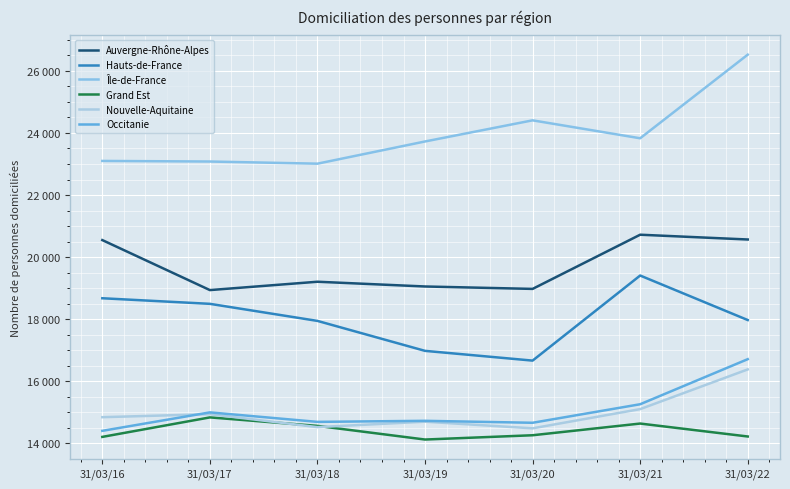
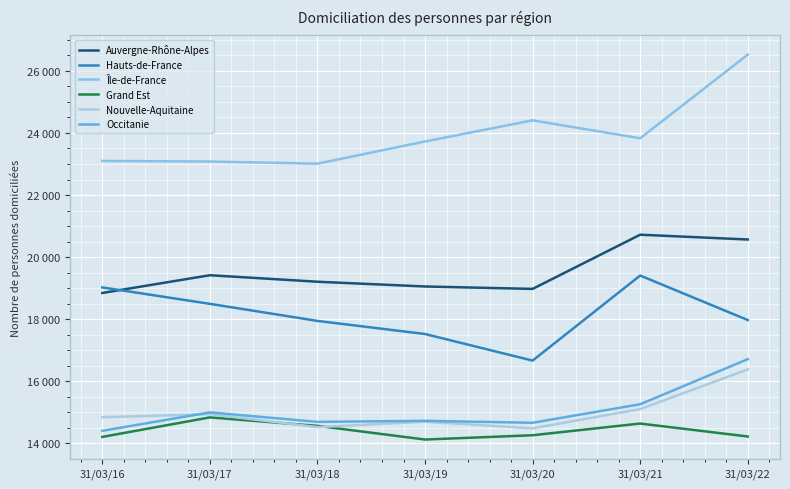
Auvergne-Rhône-Alpes, 31/03/16: 20500 -> 18800
Hauts-de-France, 31/03/16: 18700 -> 19000
Auvergne-Rhône-Alpes, 31/03/17: 18900 -> 19400
Hauts-de-France, 31/03/19: 17000 -> 17500
